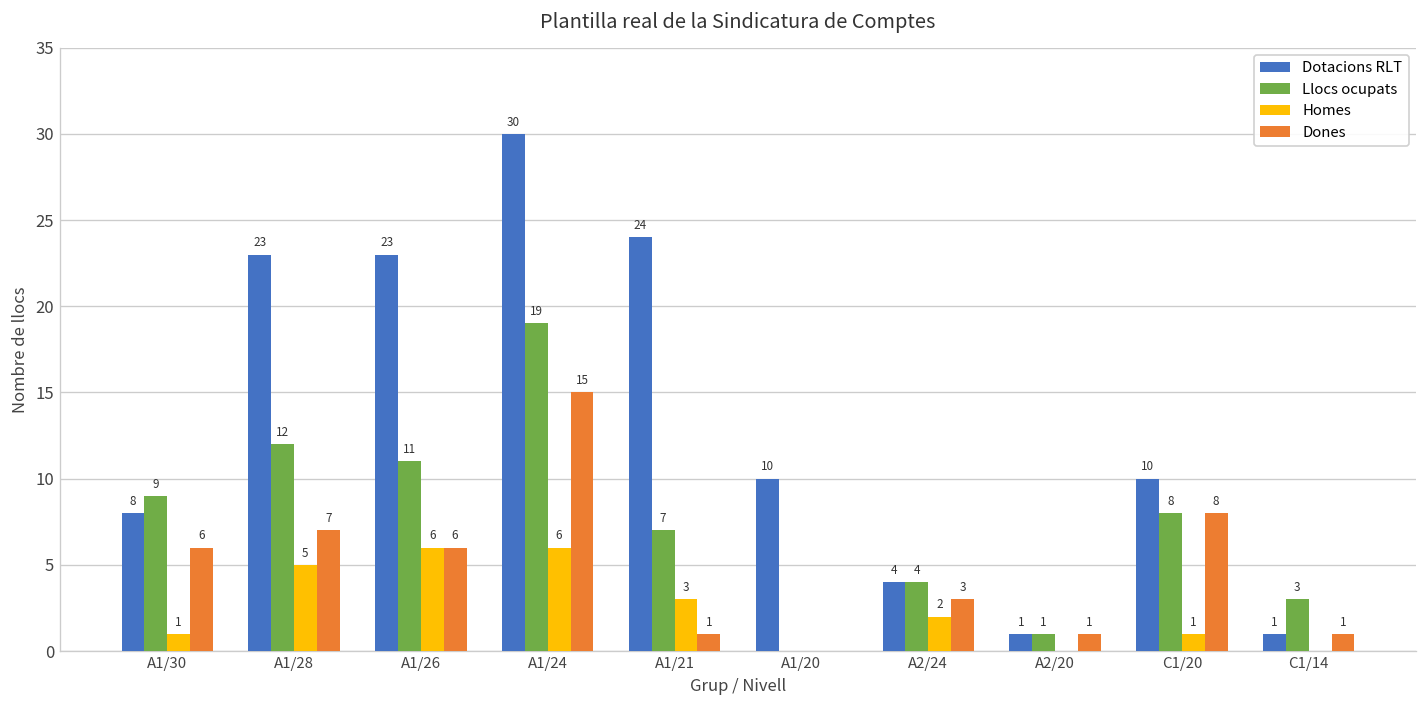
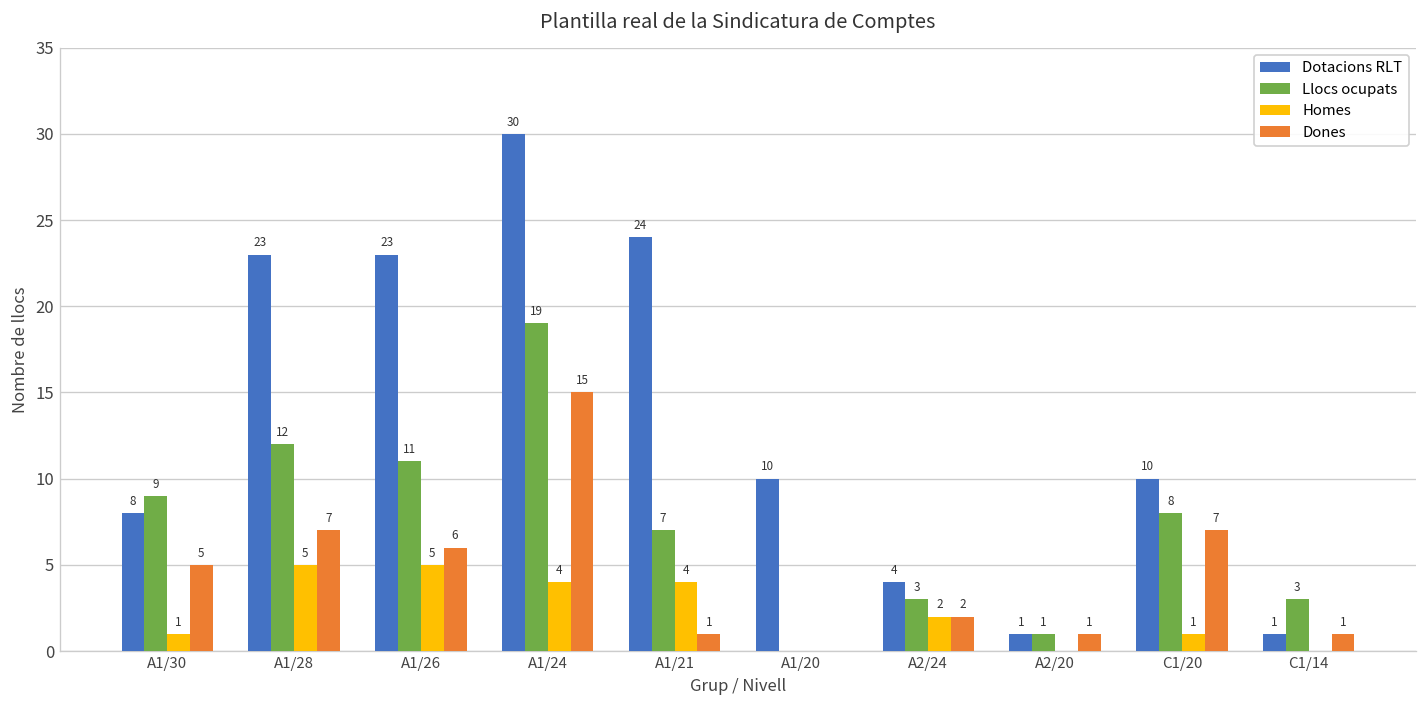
Dones, A1/30: 6 -> 5
Homes, A1/26: 6 -> 5
Homes, A1/24: 6 -> 4
Homes, A1/21: 3 -> 4
Llocs ocupats, A2/24: 4 -> 3
Dones, A2/24: 3 -> 2
Dones, C1/20: 8 -> 7
